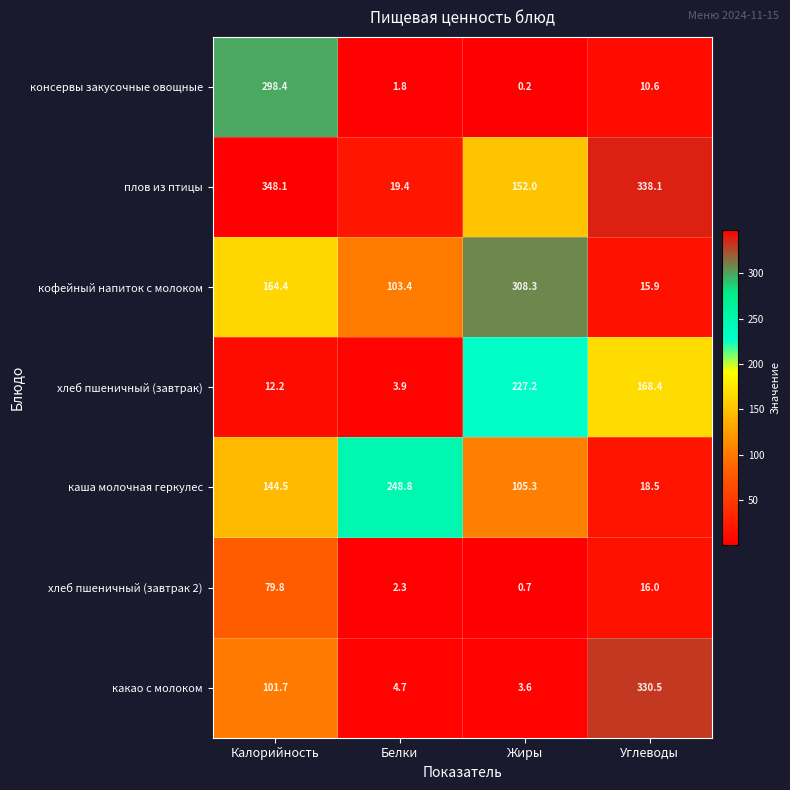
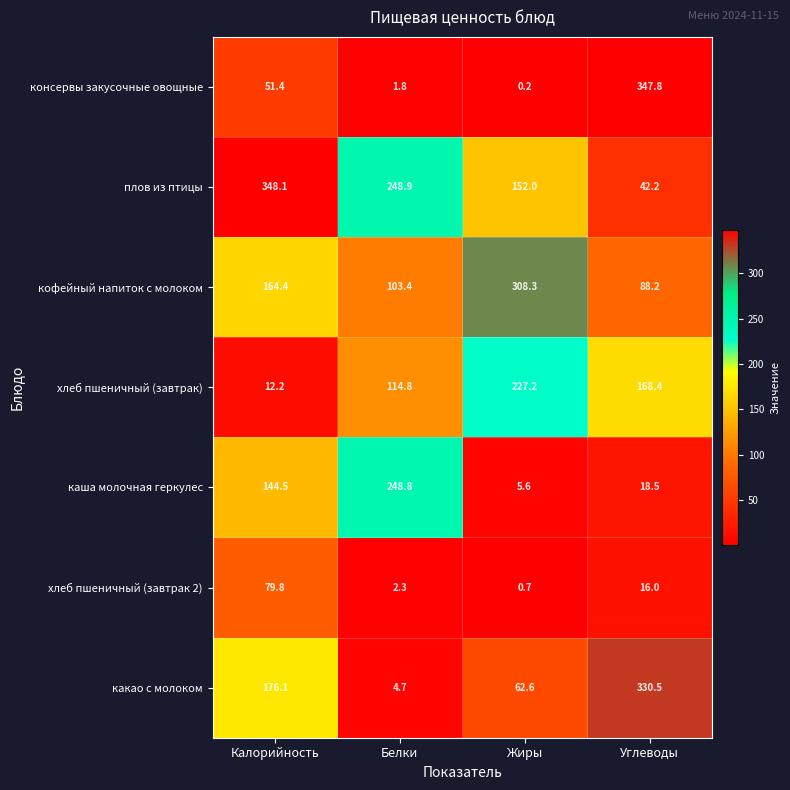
консервы закусочные овощные, Калорийность: 298.4 -> 51.4
консервы закусочные овощные, Углеводы: 10.6 -> 347.8
плов из птицы, Белки: 19.4 -> 248.9
плов из птицы, Углеводы: 338.1 -> 42.2
кофейный напиток с молоком, Углеводы: 15.9 -> 88.2
хлеб пшеничный (завтрак), Белки: 3.9 -> 114.8
каша молочная геркулес, Жиры: 105.3 -> 5.6
какао с молоком, Калорийность: 101.7 -> 176.1
какао с молоком, Жиры: 3.6 -> 62.6
